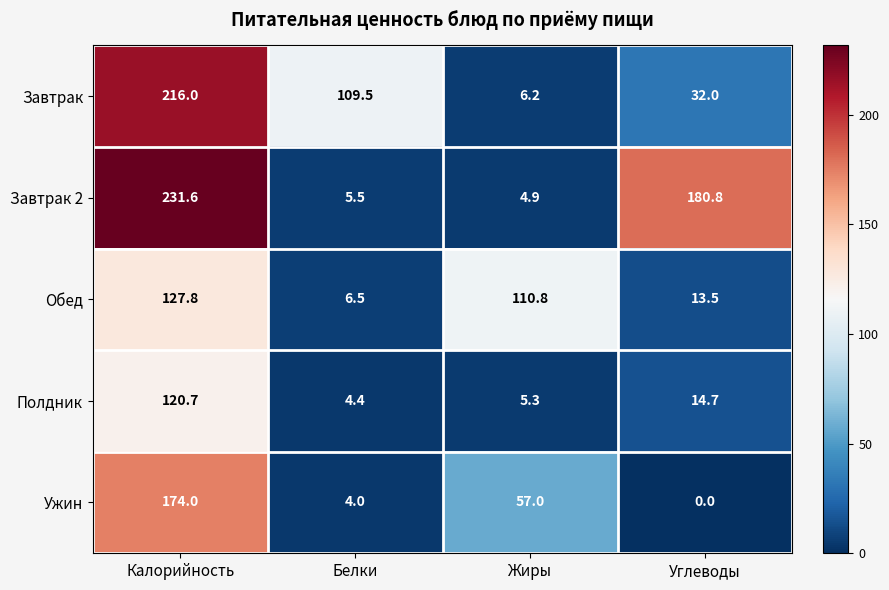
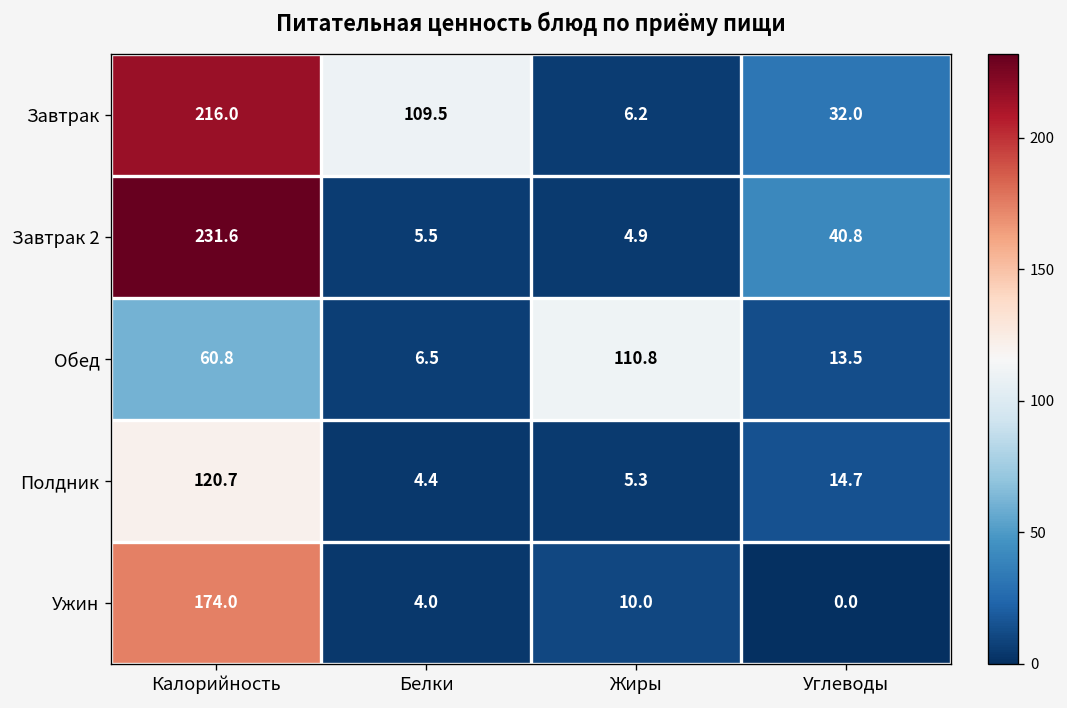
Завтрак 2, Углеводы: 180.8 -> 40.8
Обед, Калорийность: 127.8 -> 60.8
Ужин, Жиры: 57.0 -> 10.0
